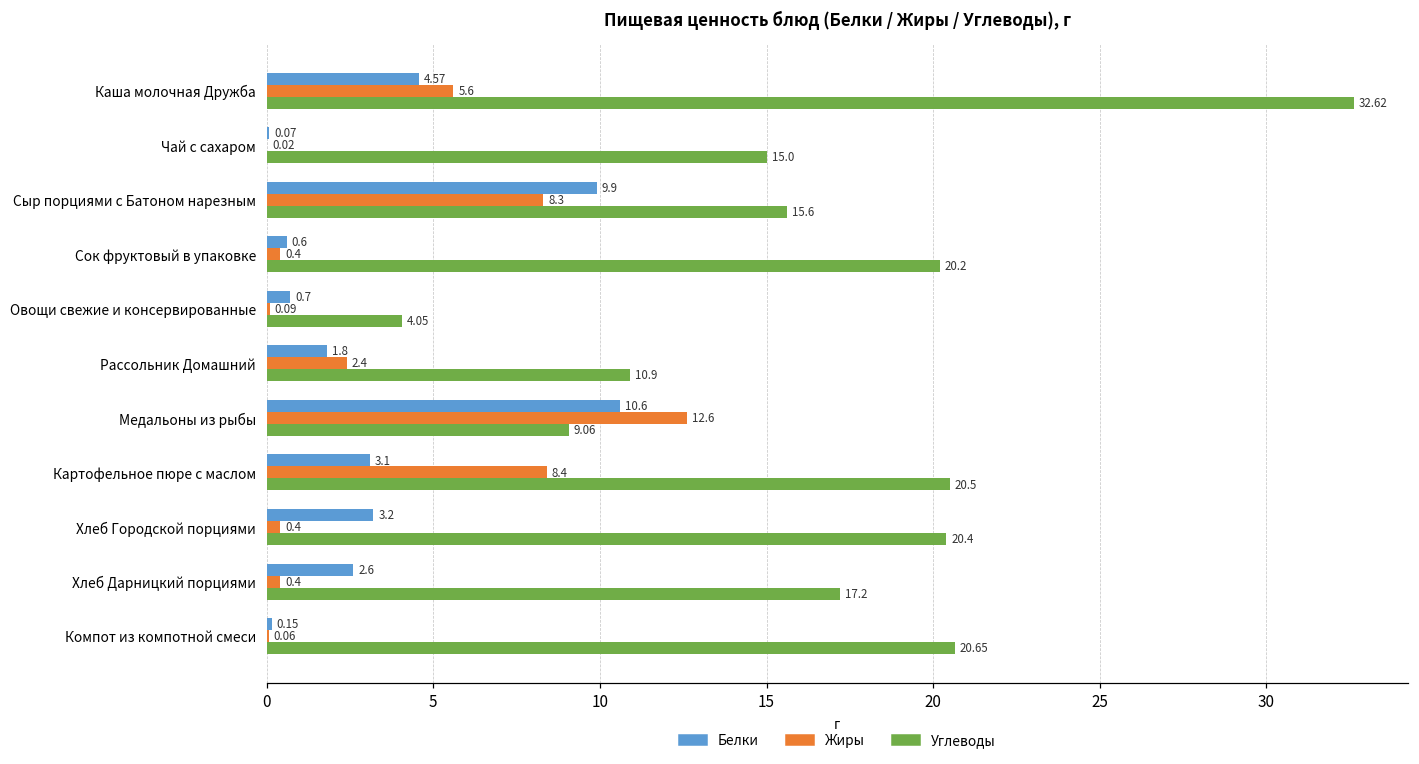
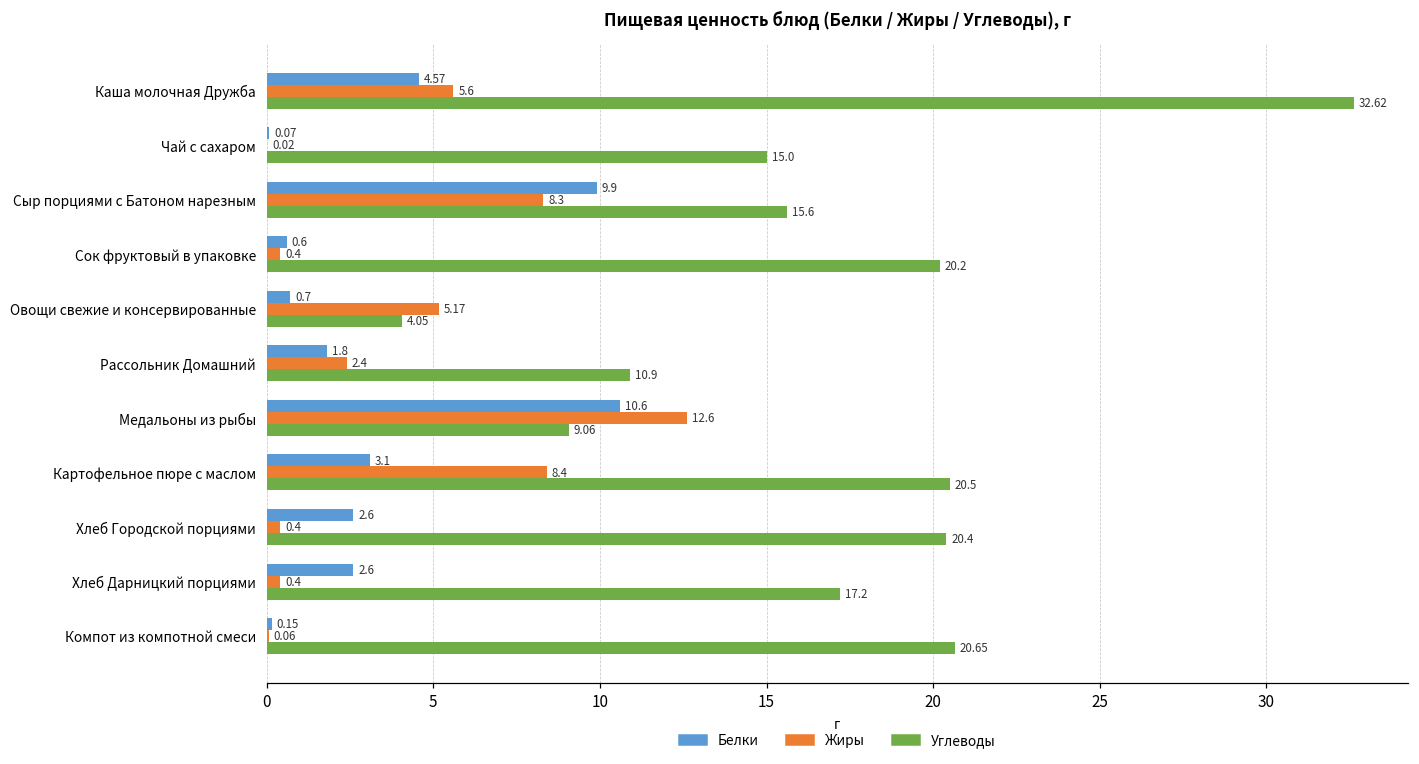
Жиры, Овощи свежие и консервированные: 0.09 -> 5.17
Белки, Хлеб Городской порциями: 3.2 -> 2.6
